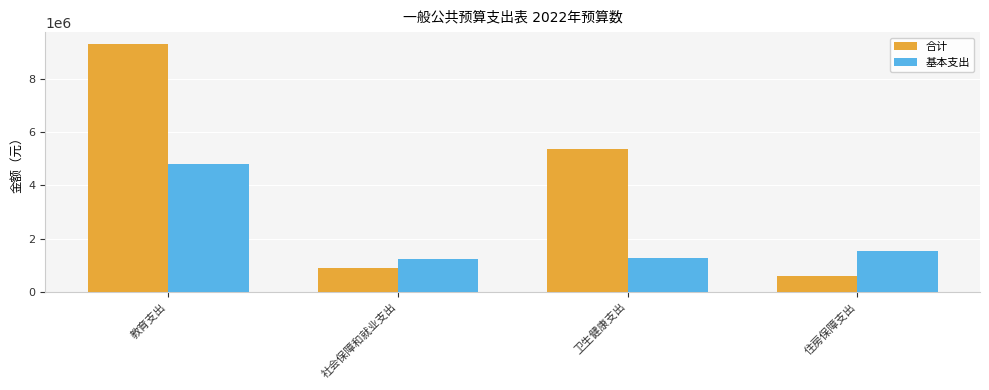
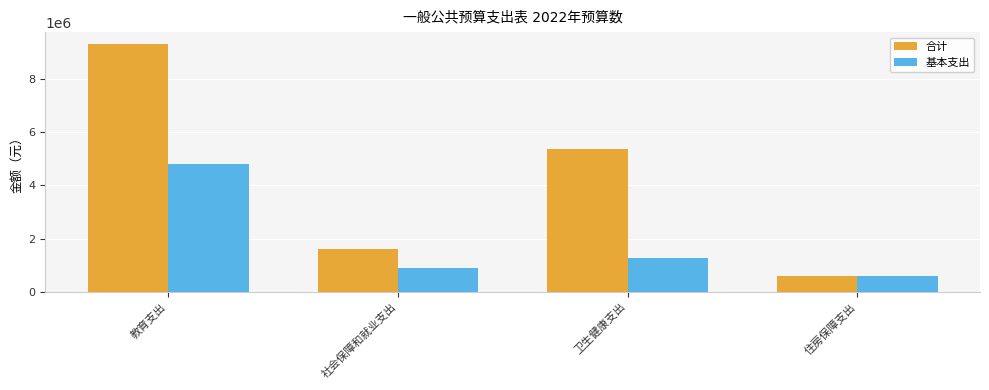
合计, 社会保障和就业支出: 900000 -> 1600000
基本支出, 社会保障和就业支出: 1200000 -> 900000
基本支出, 住房保障支出: 1600000 -> 600000
